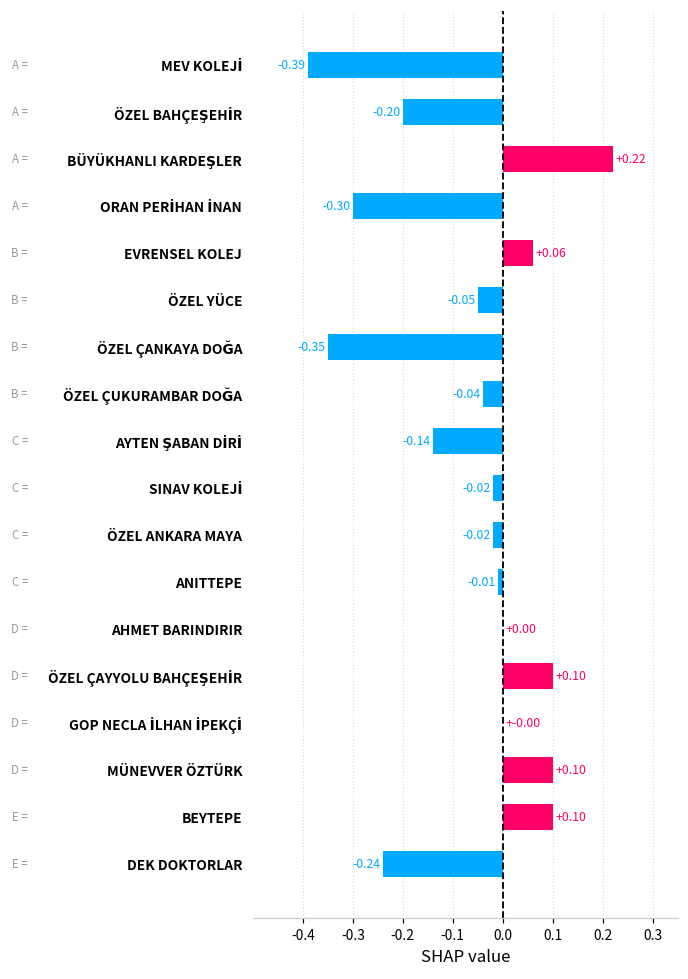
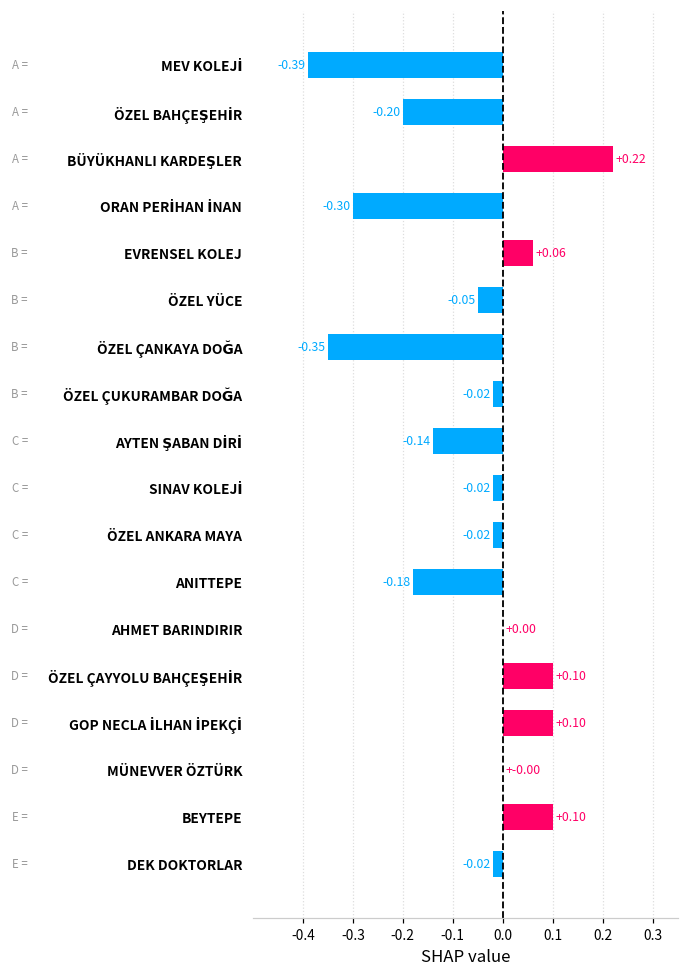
ÖZEL ÇUKURAMBAR DOĞA: -0.04 -> -0.02
ANITTEPE: -0.01 -> -0.18
GOP NECLA İLHAN İPEKÇİ: +-0.00 -> +0.10
MÜNEVVER ÖZTÜRK: +0.10 -> +-0.00
DEK DOKTORLAR: -0.24 -> -0.02
